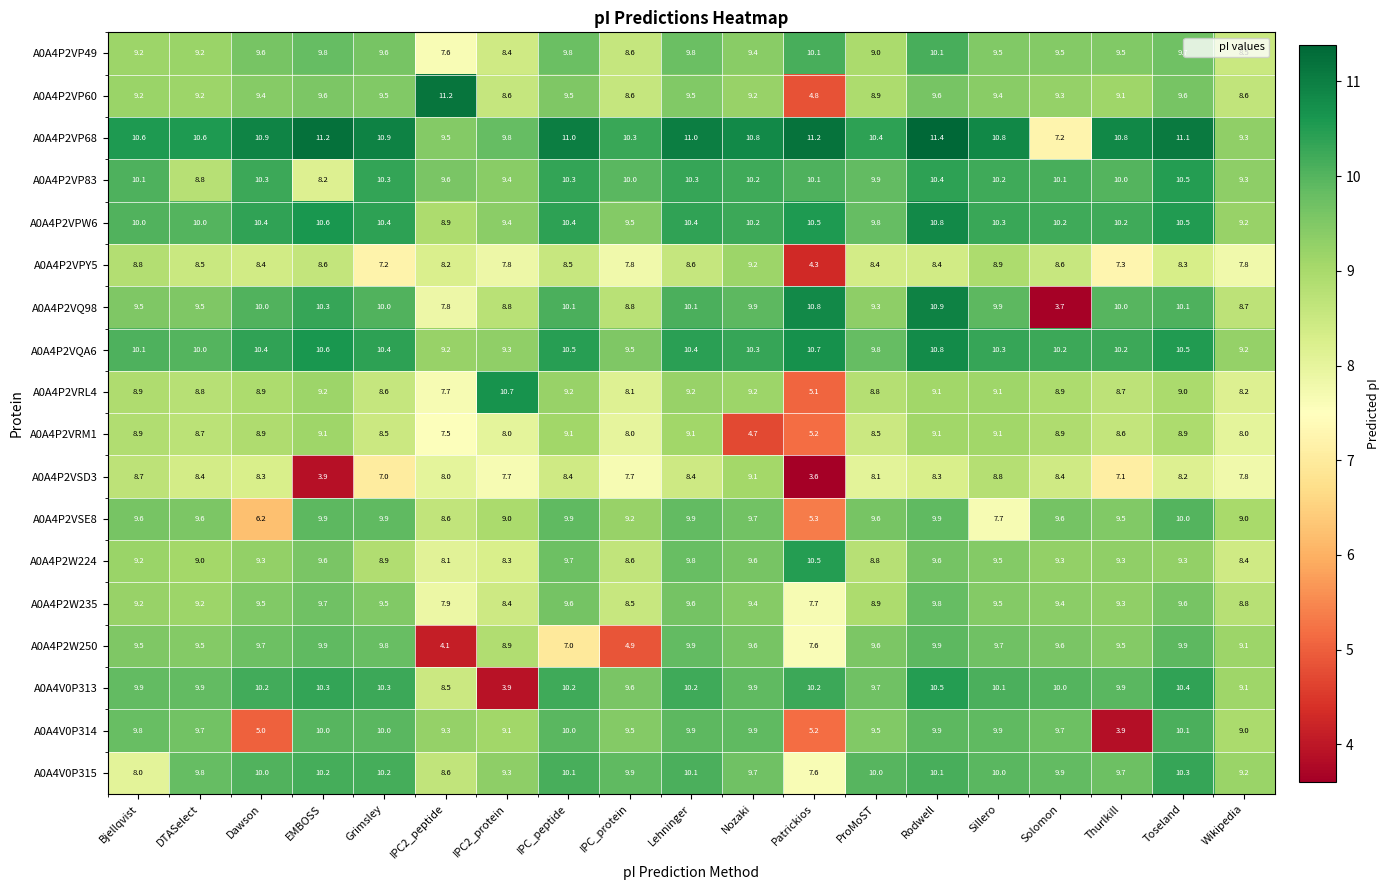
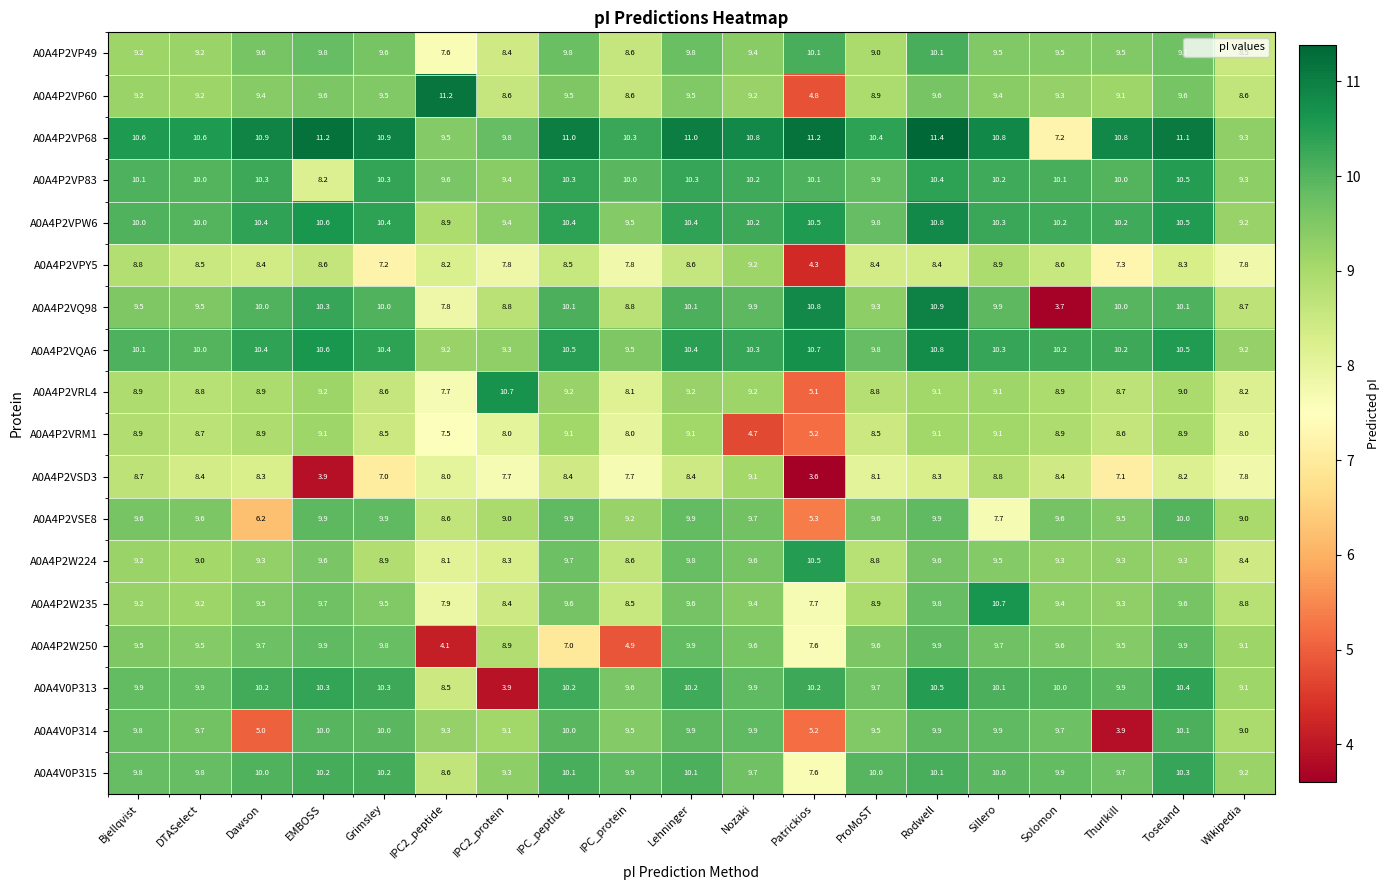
A0A4P2VP83, DTASelect: 8.8 -> 10.0
A0A4P2W235, Sillero: 9.5 -> 10.7
A0A4V0P315, Bjellqvist: 8.0 -> 9.8
